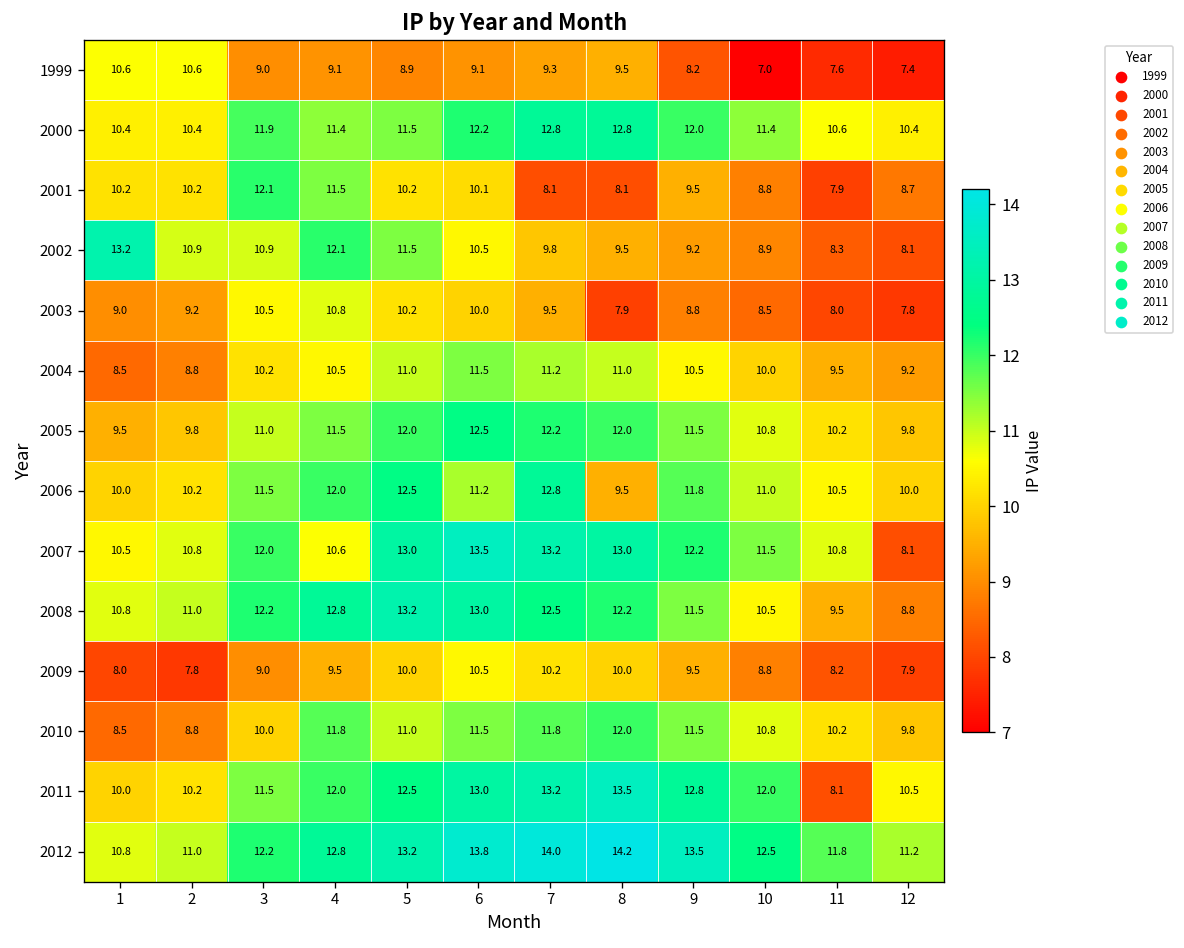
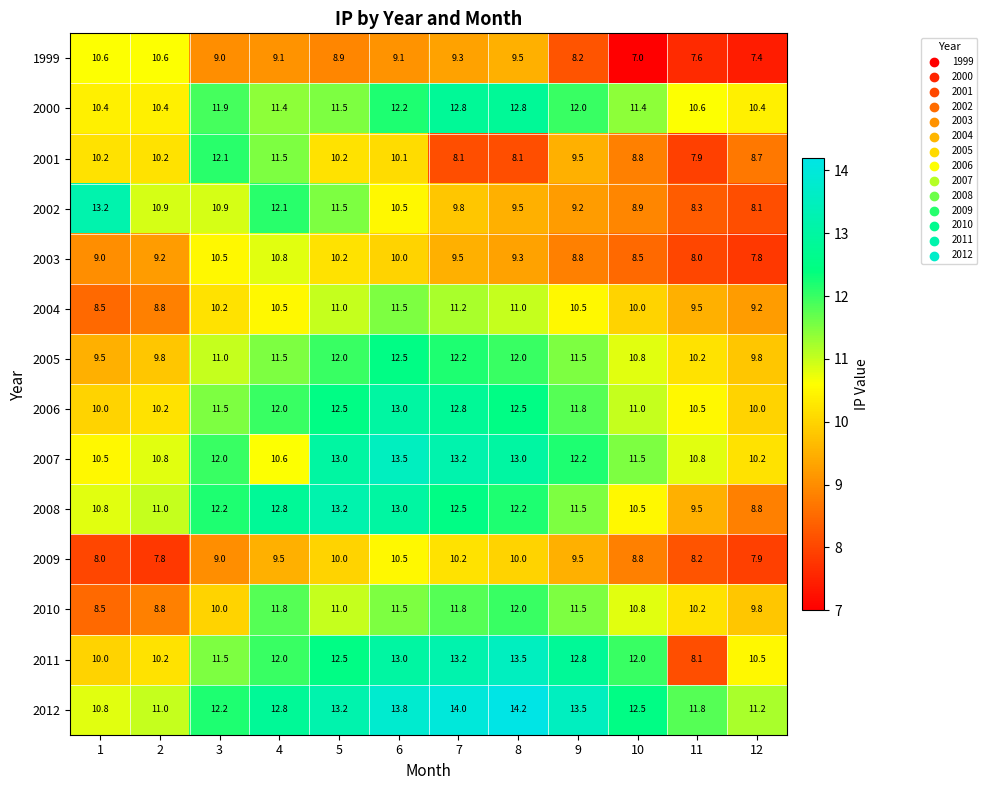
2003, 8: 7.9 -> 9.3
2006, 6: 11.2 -> 13.0
2006, 8: 9.5 -> 12.5
2007, 12: 8.1 -> 10.2
